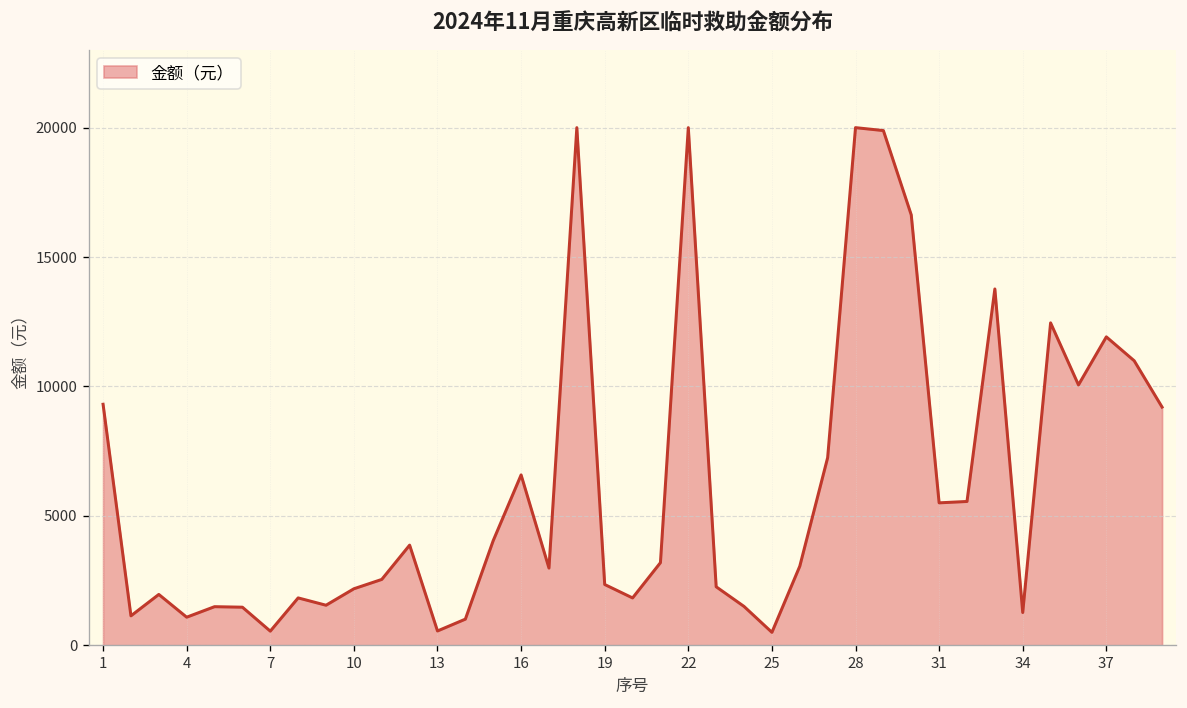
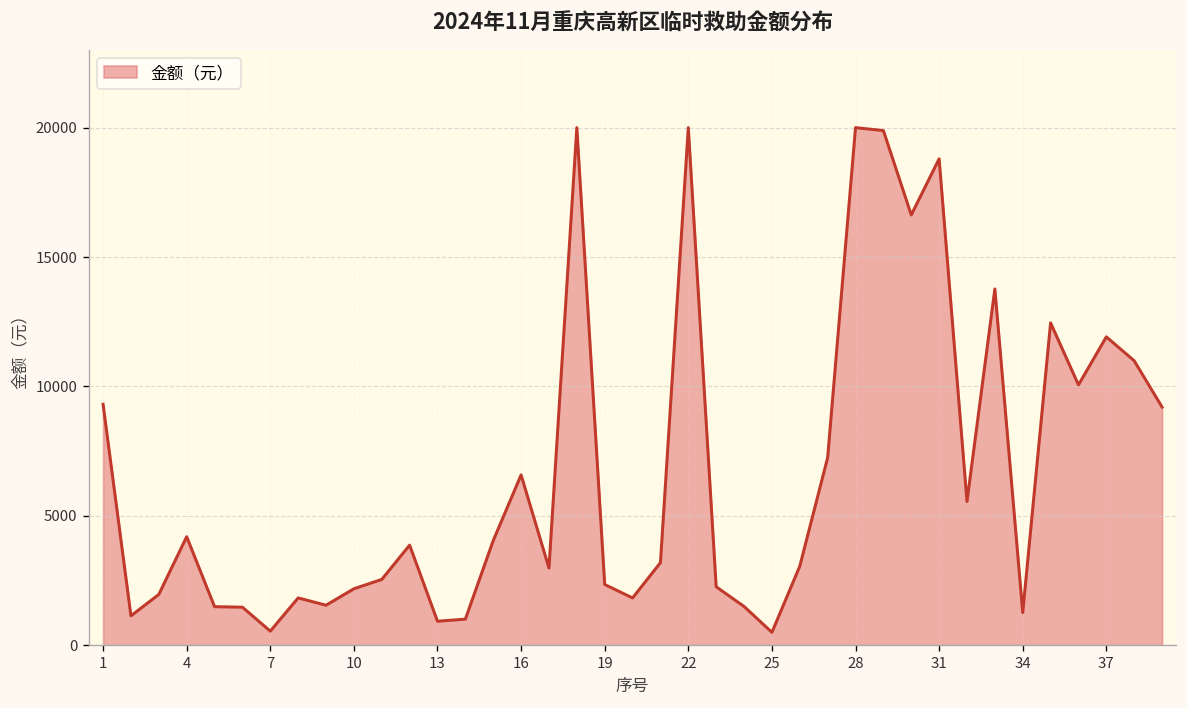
4: 1100 -> 4200
13: 600 -> 900
31: 5500 -> 18800
